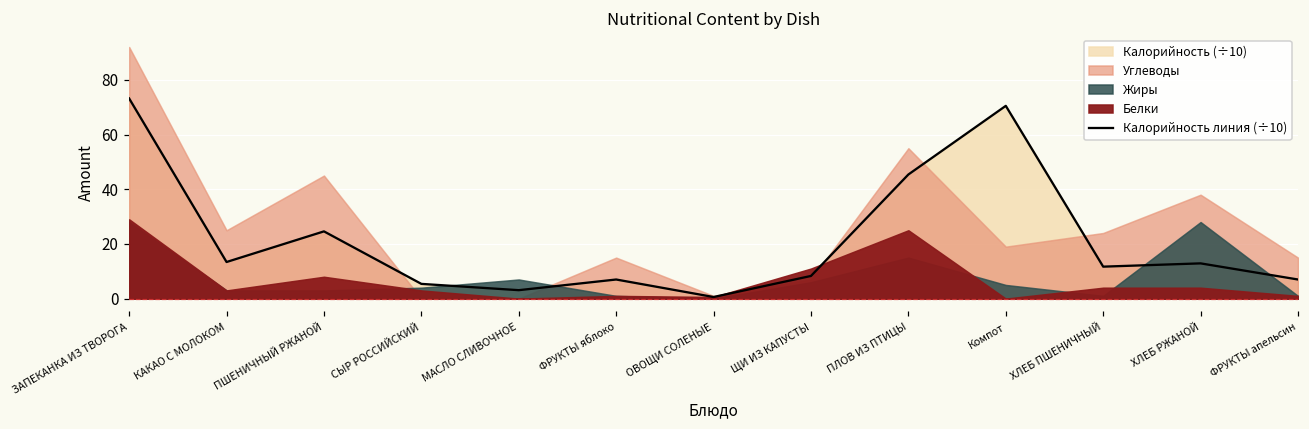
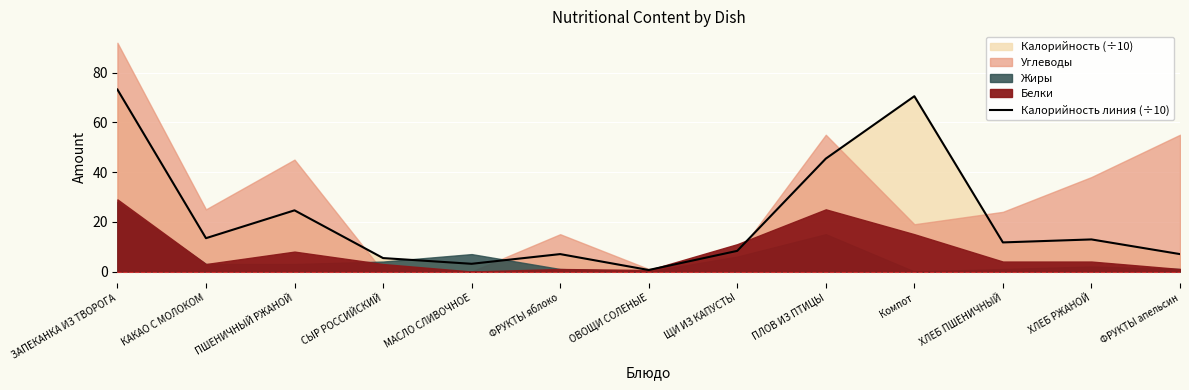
Жиры, Компот: 5 -> 0
Белки, Компот: 0 -> 15
Жиры, ХЛЕБ РЖАНОЙ: 28 -> 2
Углеводы, ФРУКТЫ апельсин: 15 -> 55
